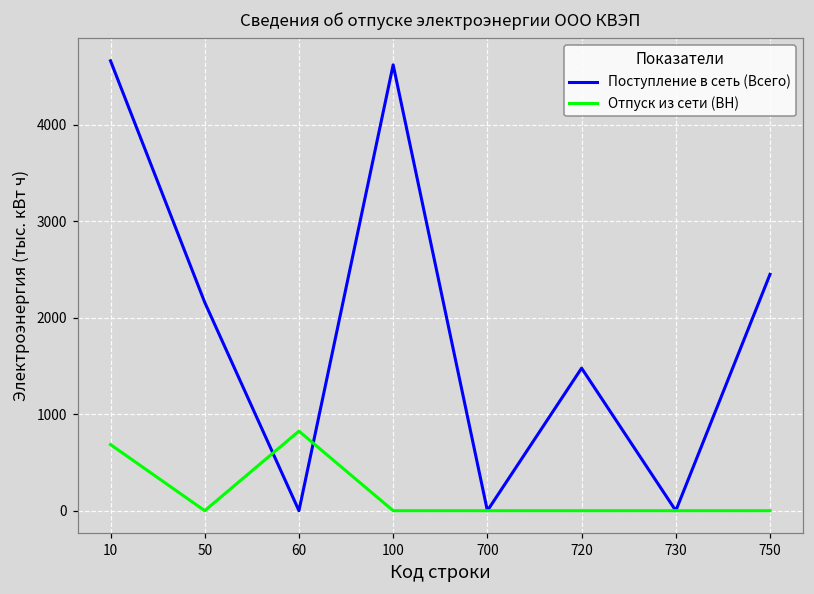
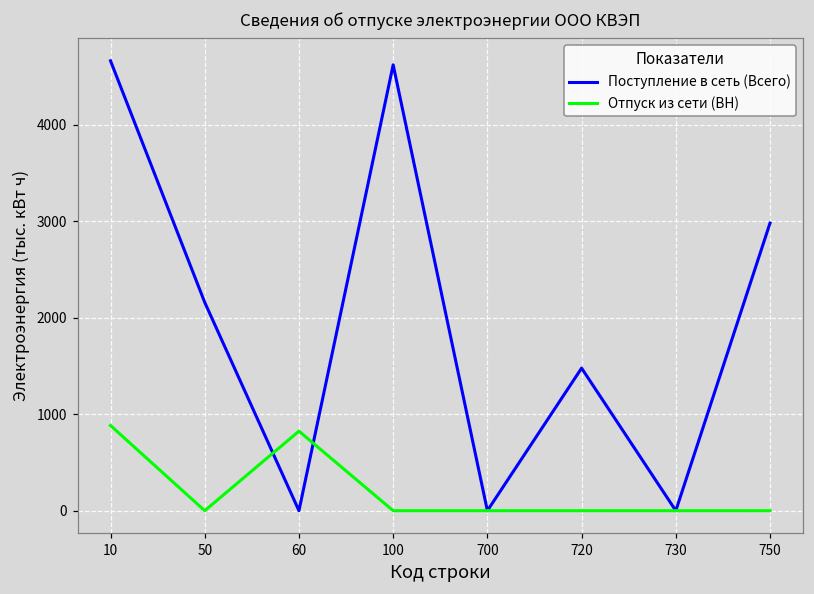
Отпуск из сети (ВН), 10: 700 -> 900
Поступление в сеть (Всего), 750: 2400 -> 3000
